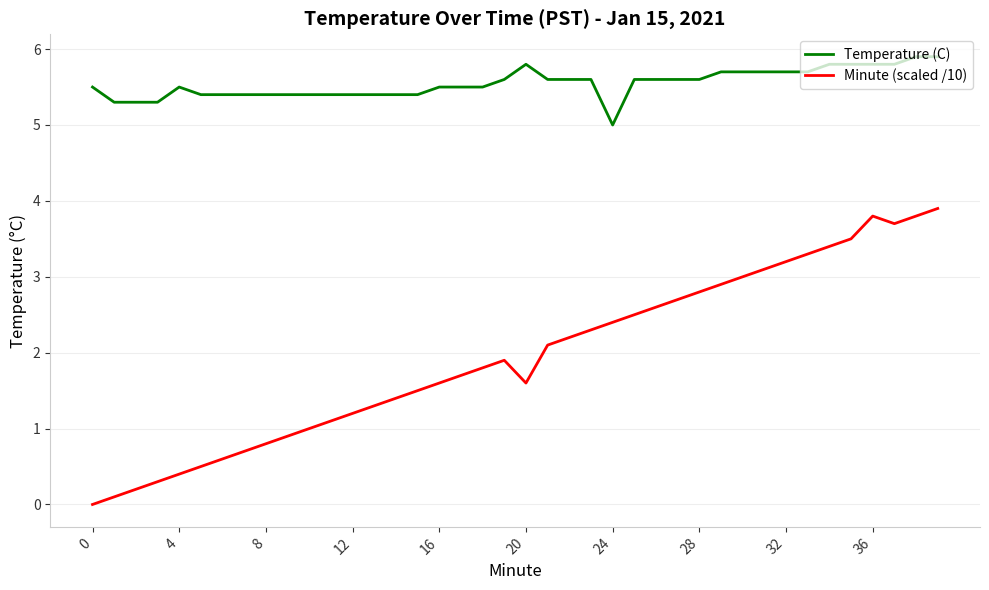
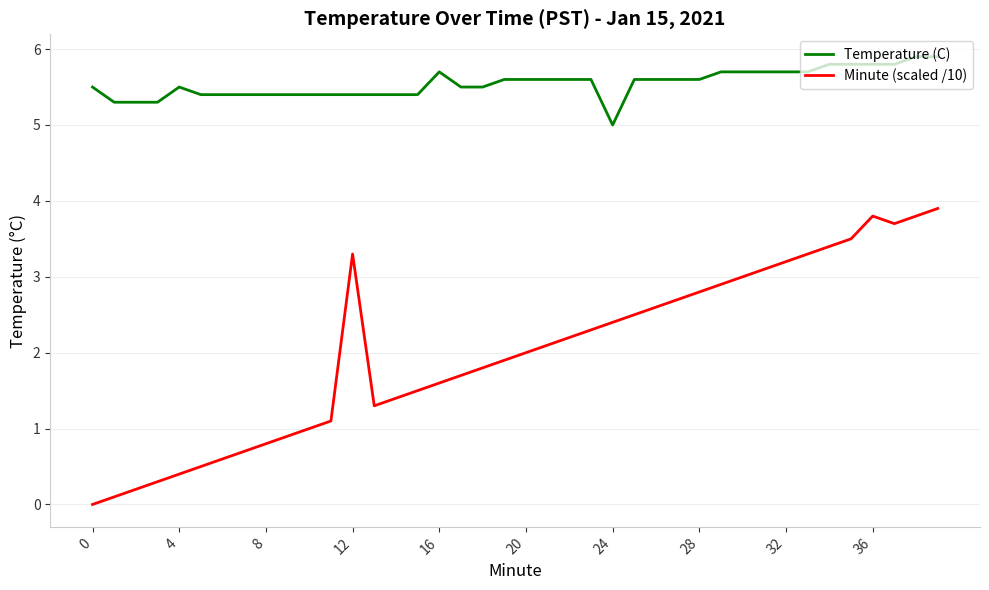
Minute (scaled /10), 12: 1.2 -> 3.3
Temperature (C), 16: 5.5 -> 5.7
Temperature (C), 20: 5.8 -> 5.6
Minute (scaled /10), 20: 1.6 -> 2.0
